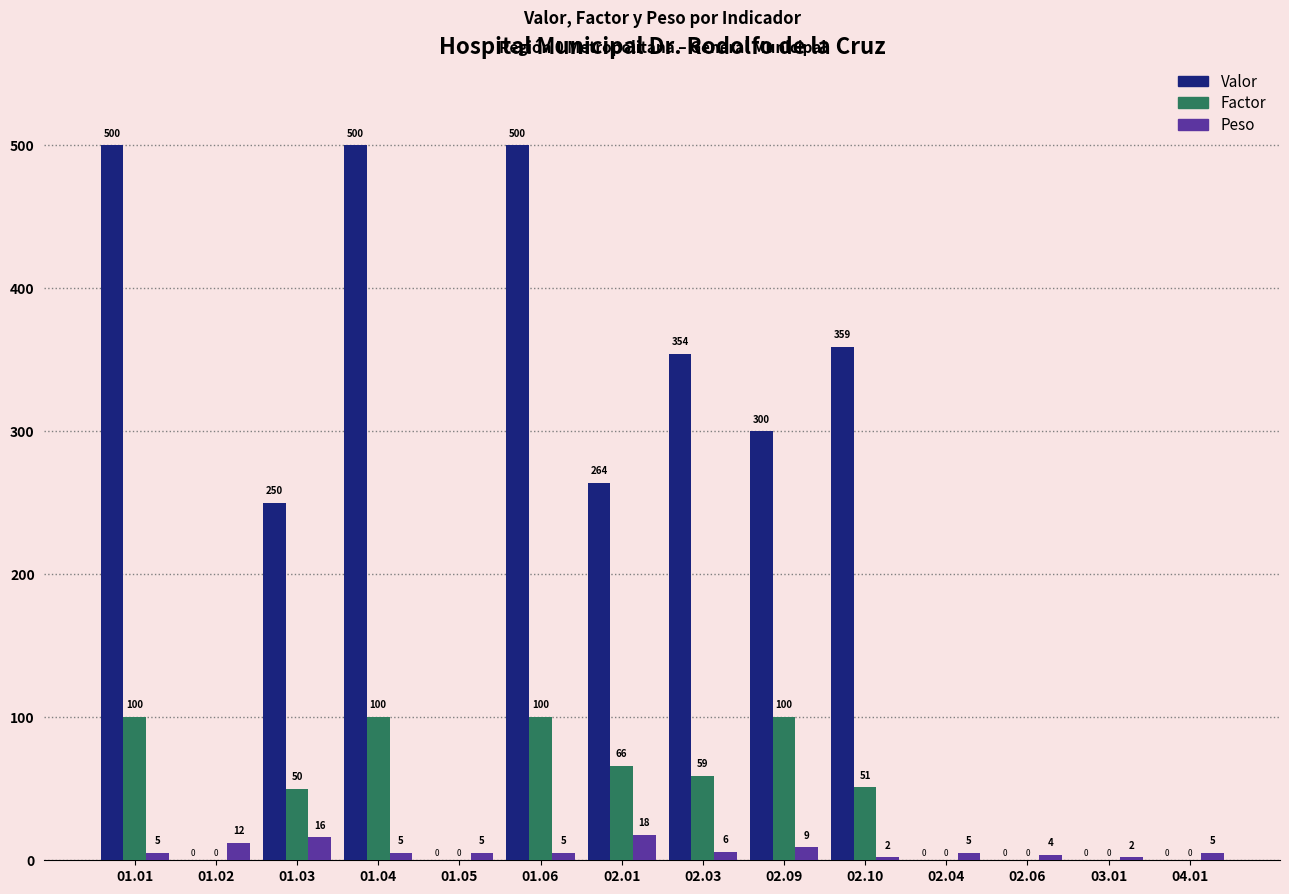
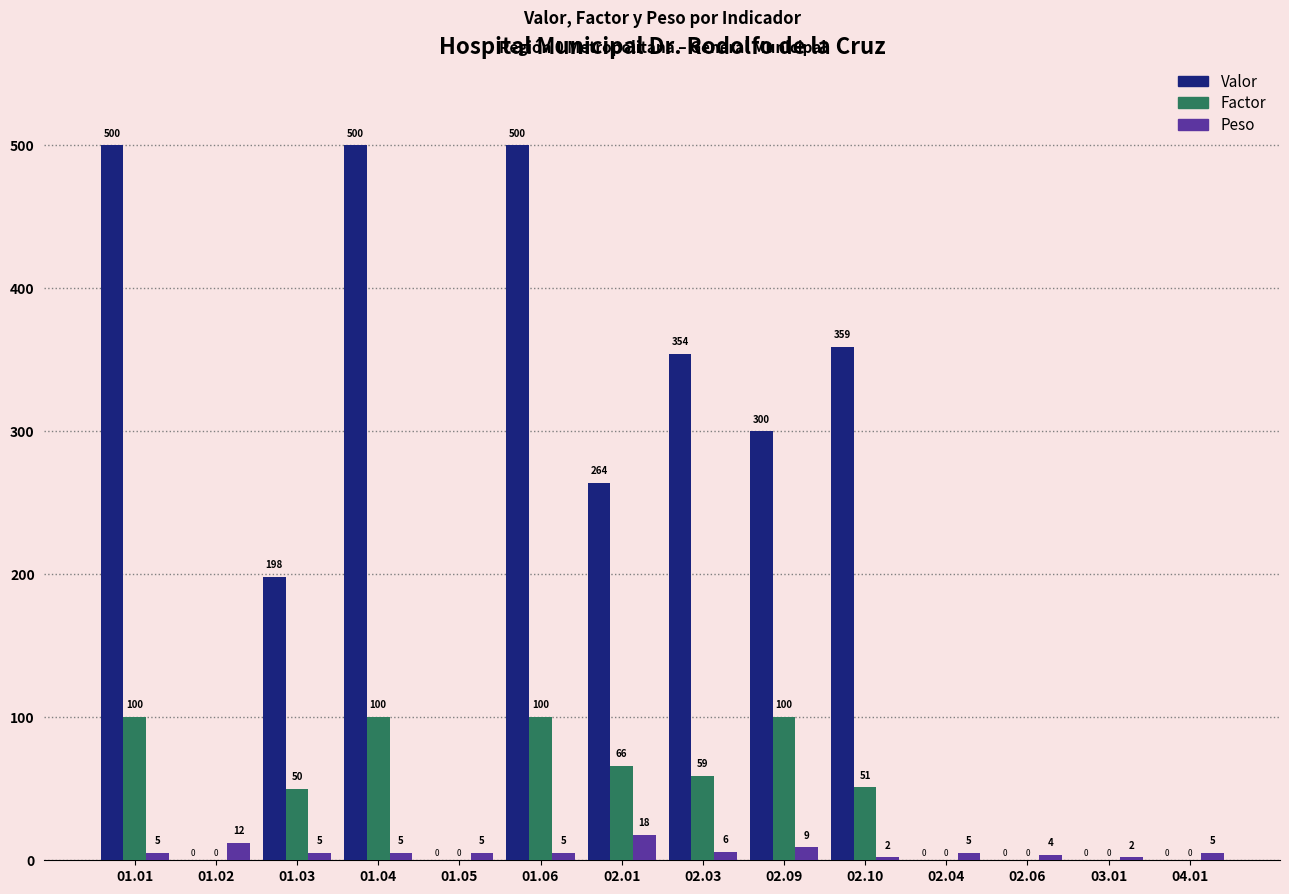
Valor, 01.03: 250 -> 198
Peso, 01.03: 16 -> 5
